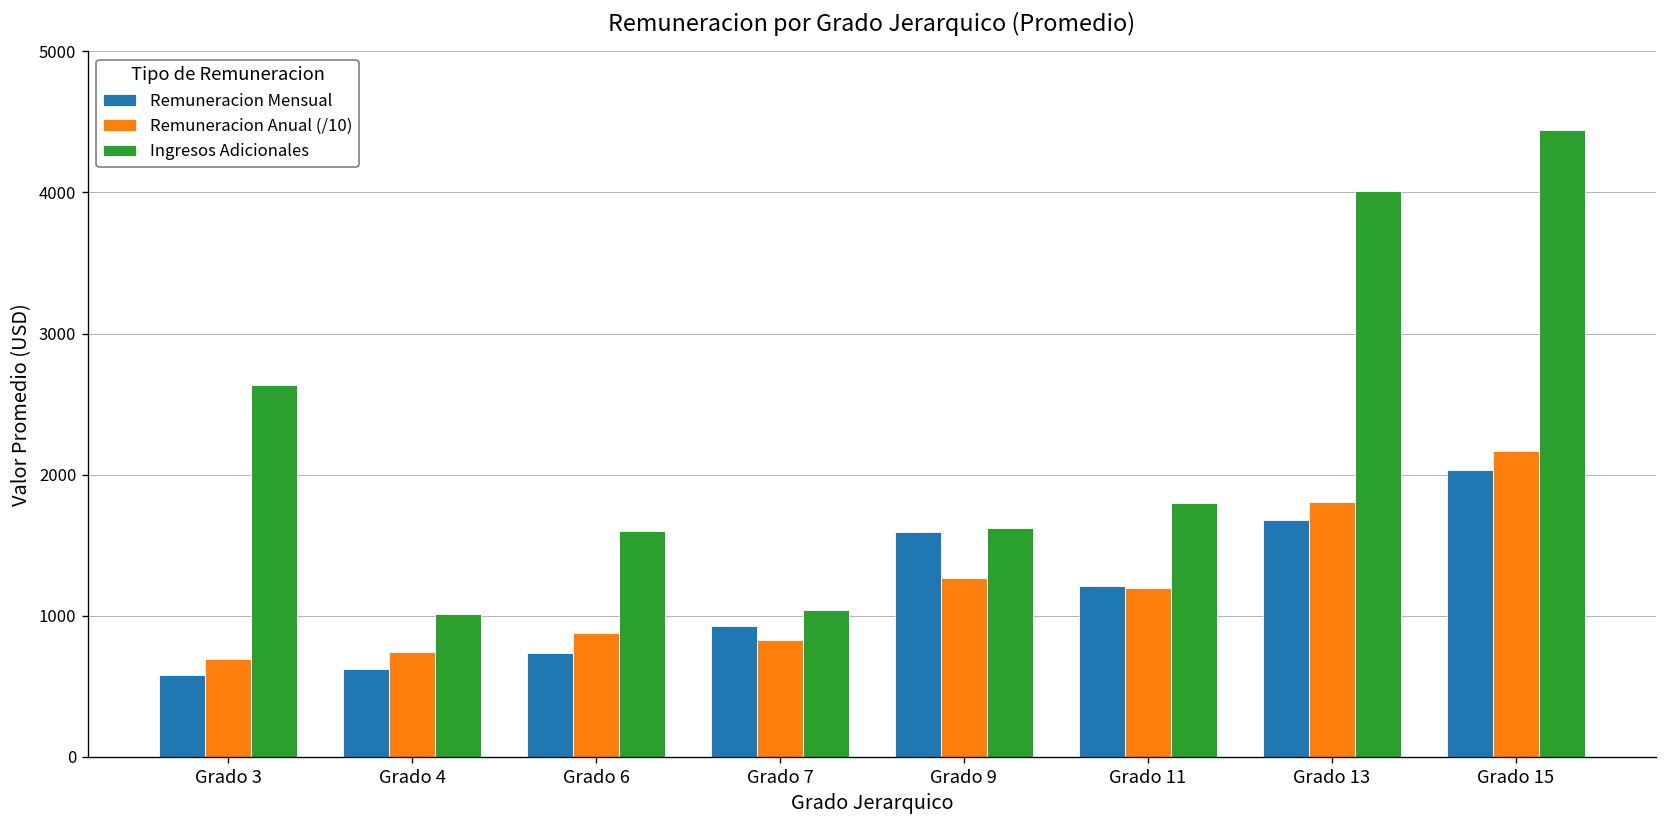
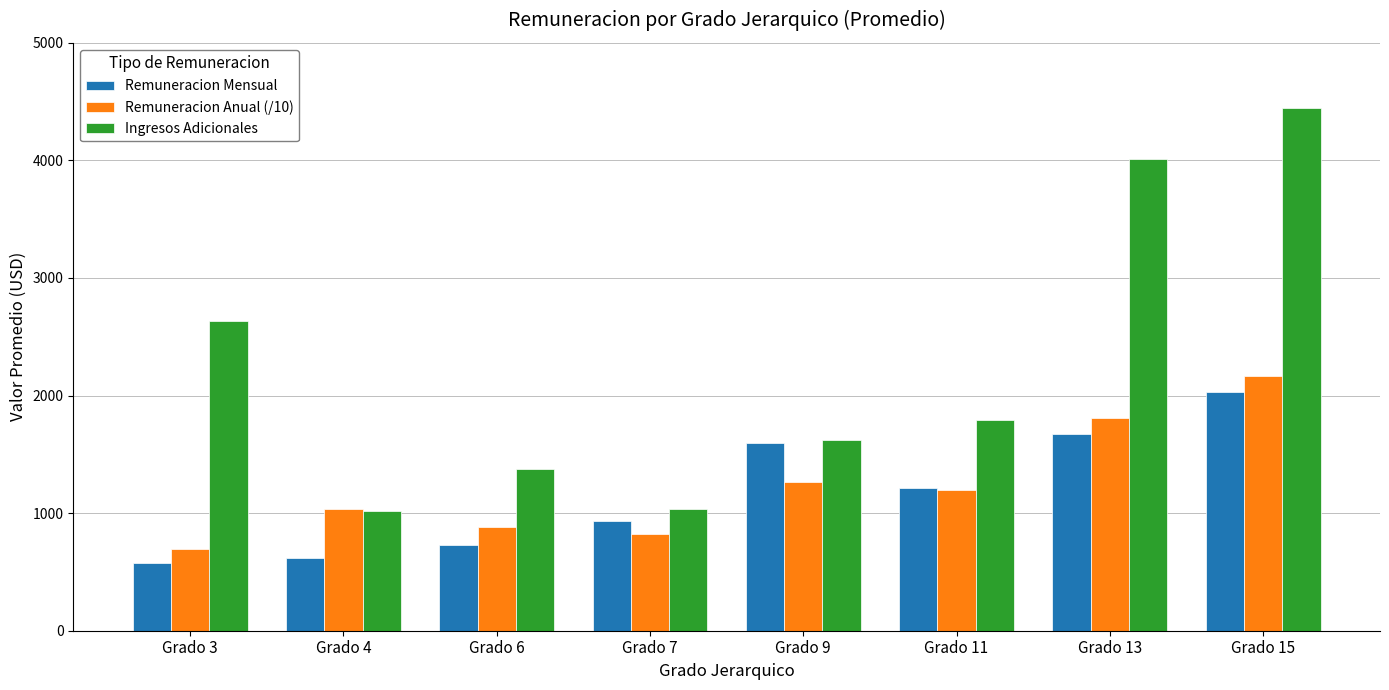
Remuneracion Anual (/10), Grado 4: 750 -> 1030
Ingresos Adicionales, Grado 6: 1600 -> 1380
